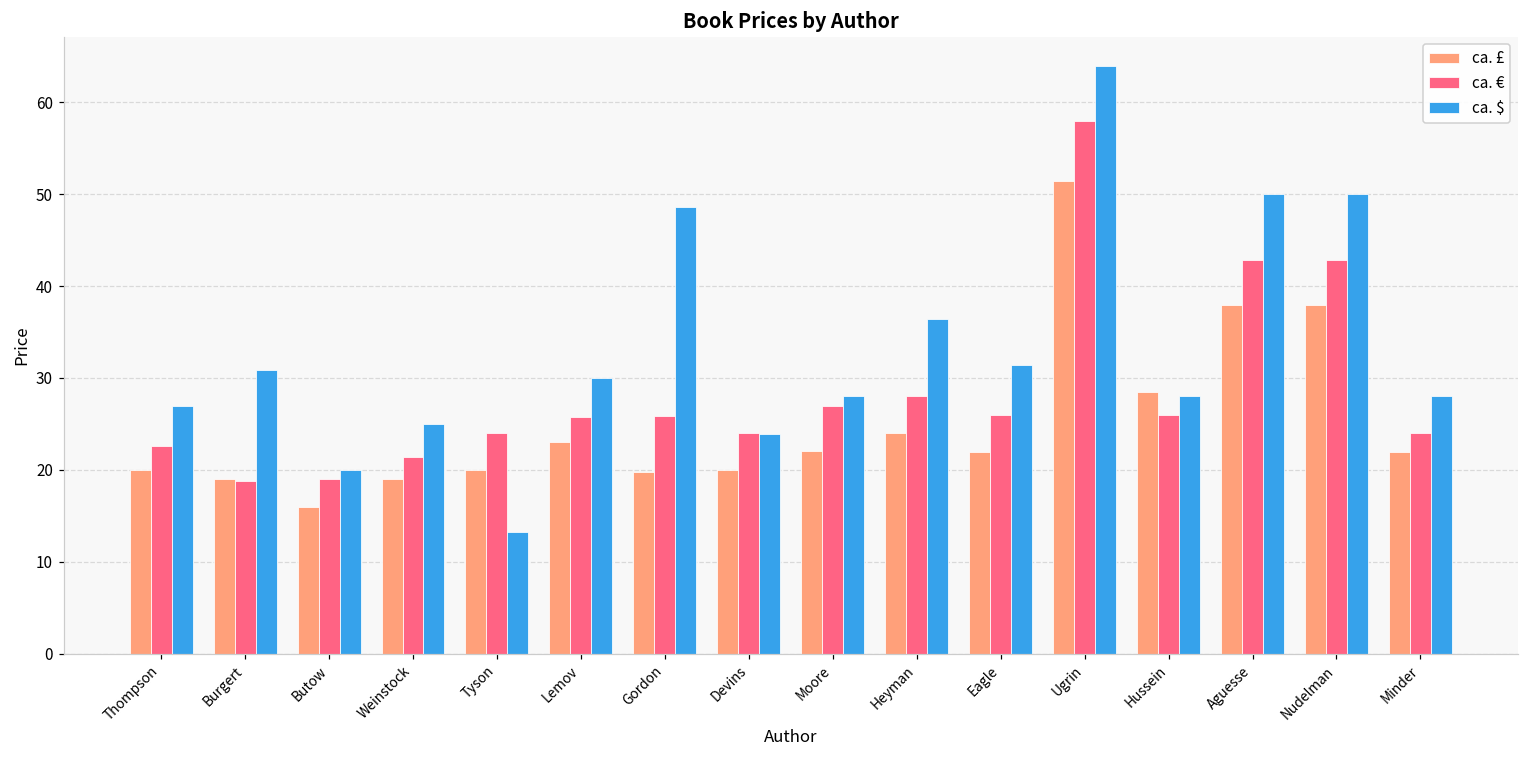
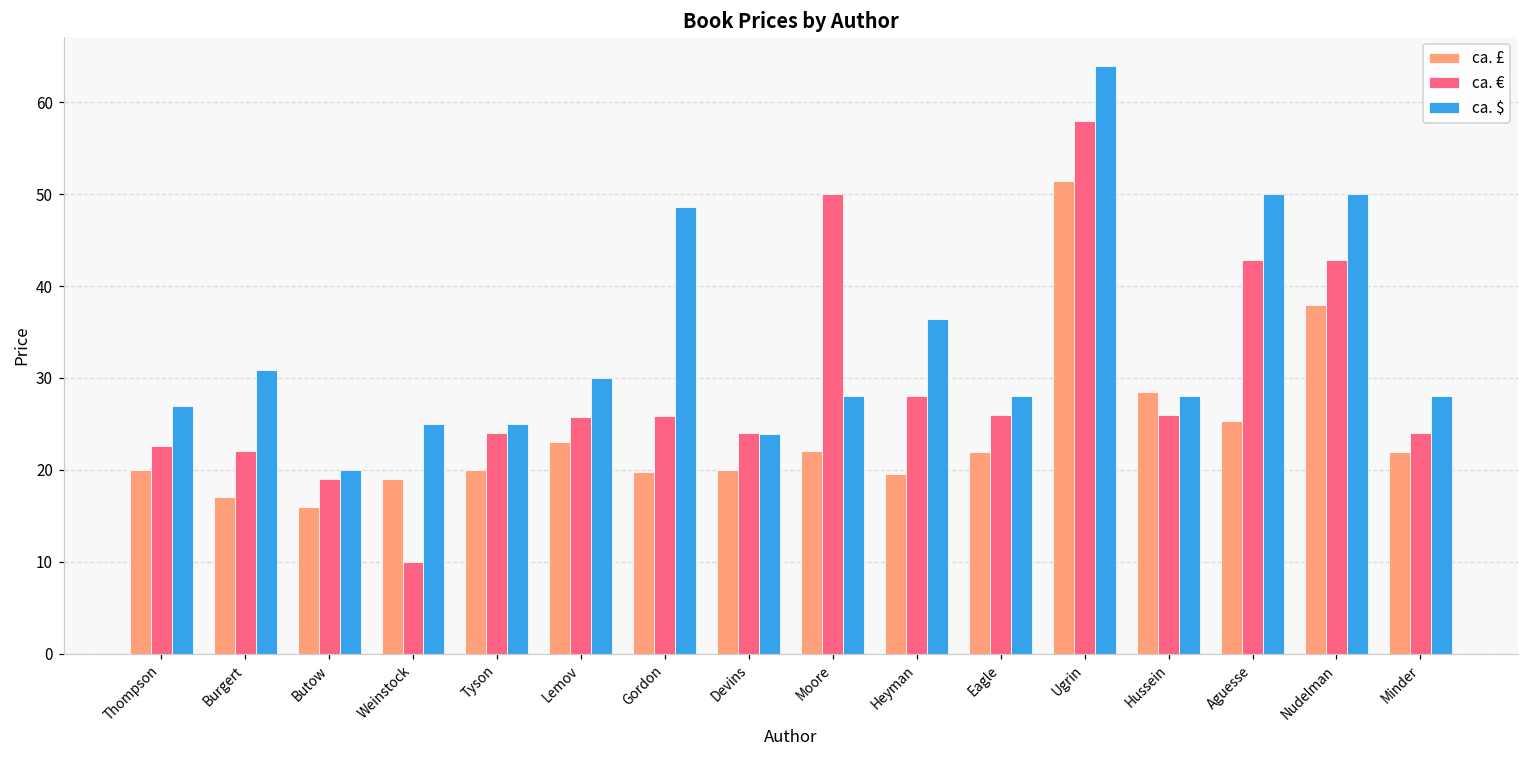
ca. £, Burgert: 19 -> 17
ca. €, Burgert: 19 -> 22
ca. €, Weinstock: 21 -> 10
ca. $, Tyson: 13 -> 25
ca. €, Moore: 27 -> 50
ca. £, Heyman: 24 -> 20
ca. $, Eagle: 31 -> 28
ca. £, Aguesse: 38 -> 25
